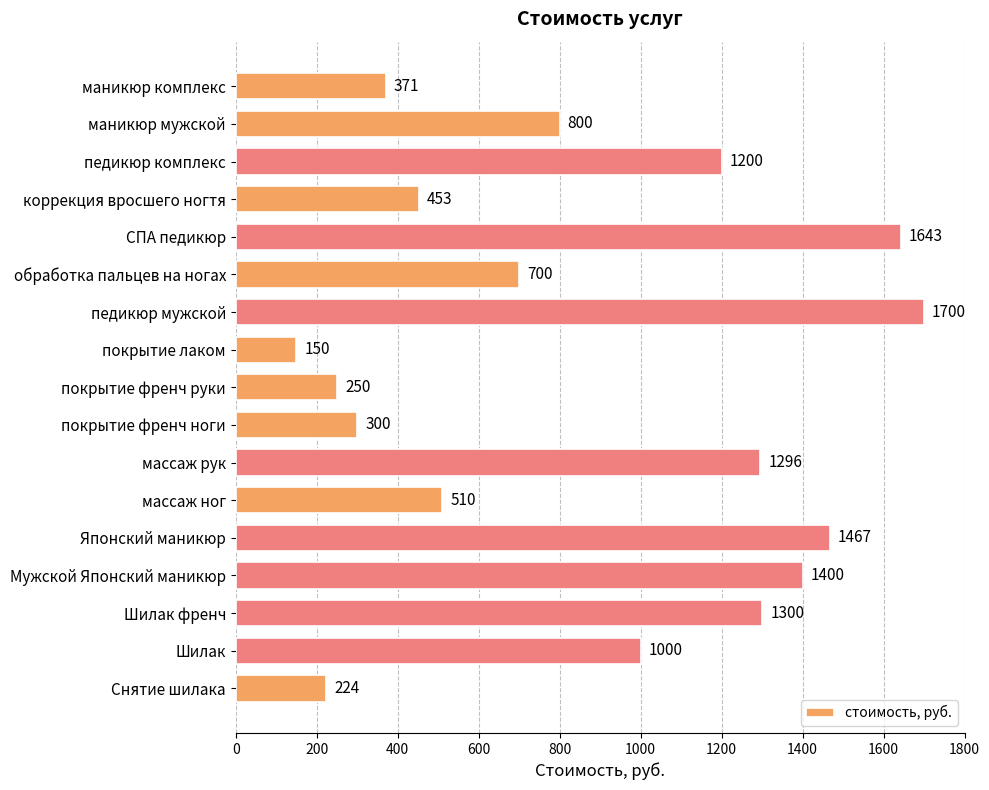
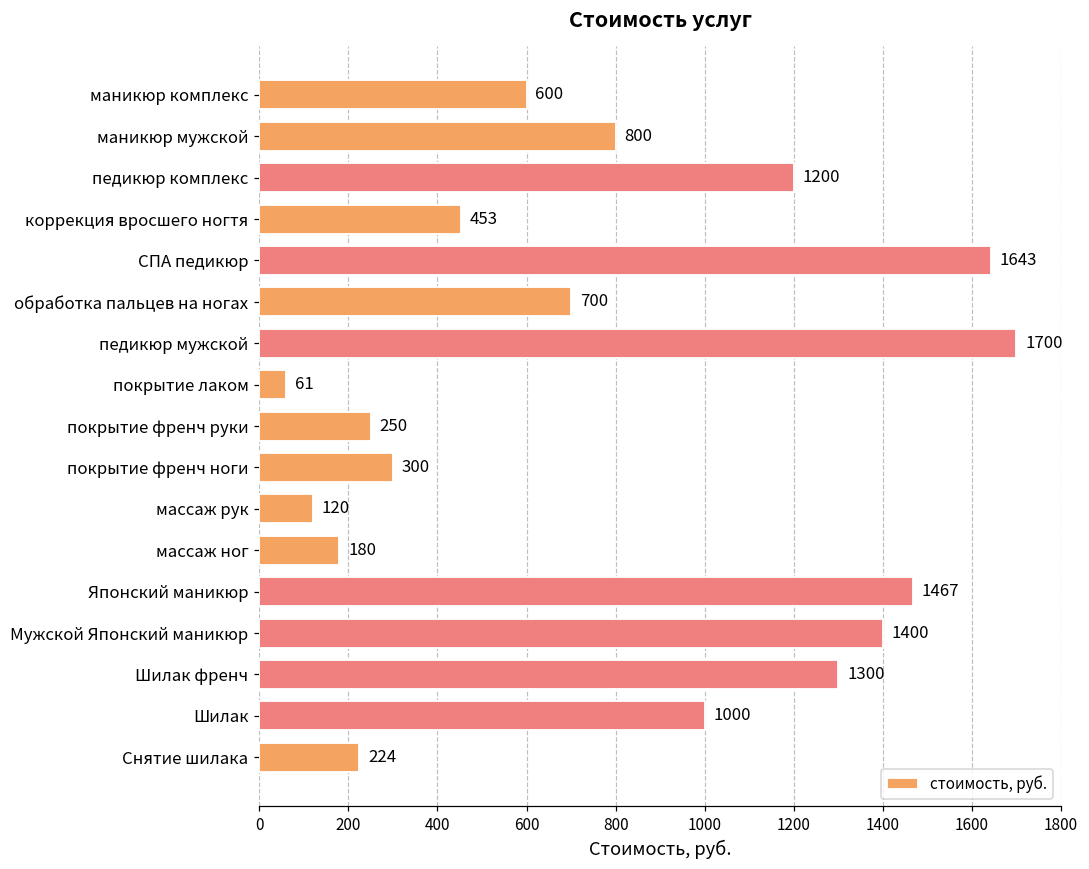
маникюр комплекс: 371 -> 600
покрытие лаком: 150 -> 61
массаж рук: 1296 -> 120
массаж ног: 510 -> 180
